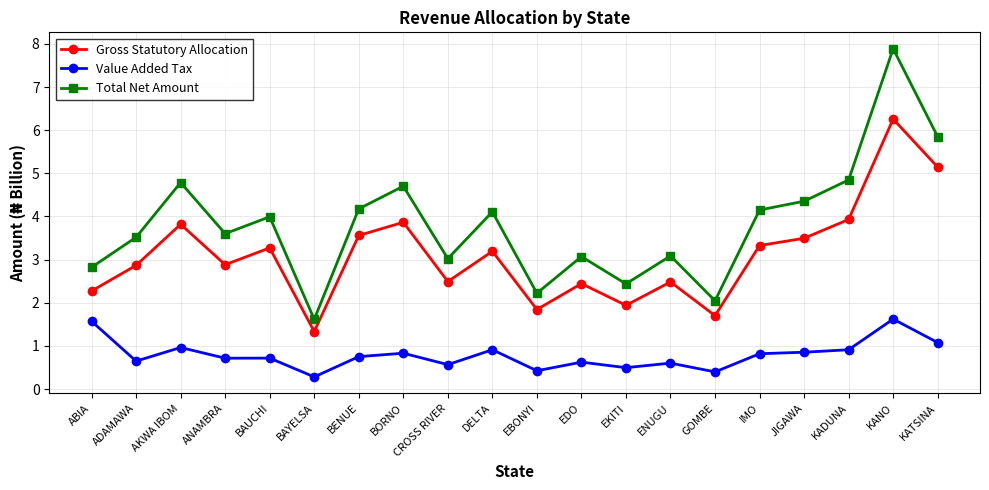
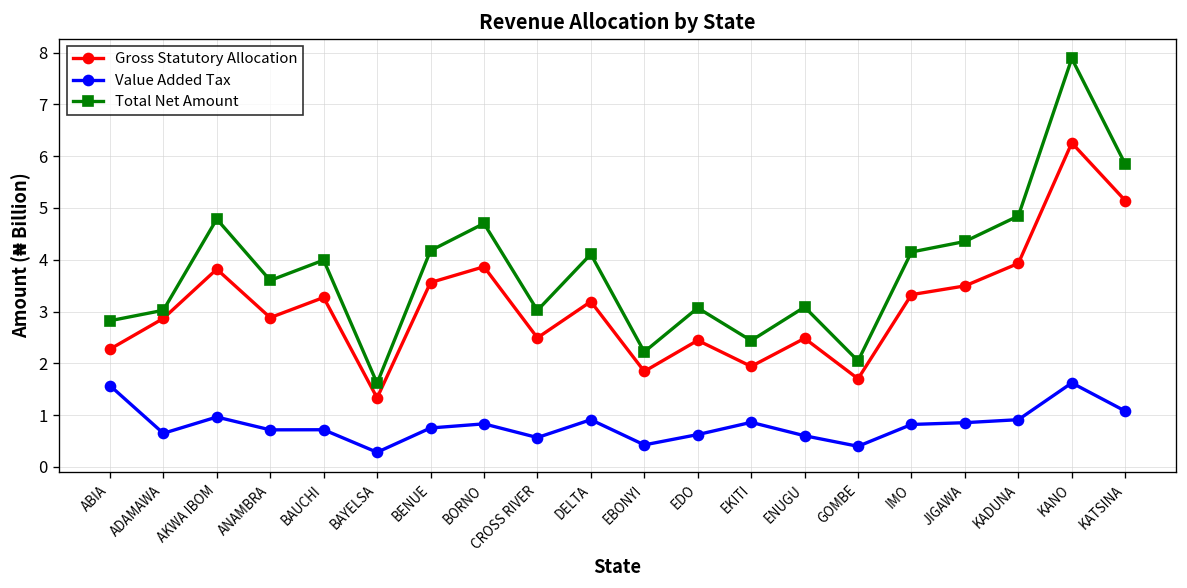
Total Net Amount, ADAMAWA: 3.5 -> 3.0
Value Added Tax, EKITI: 0.5 -> 0.9
